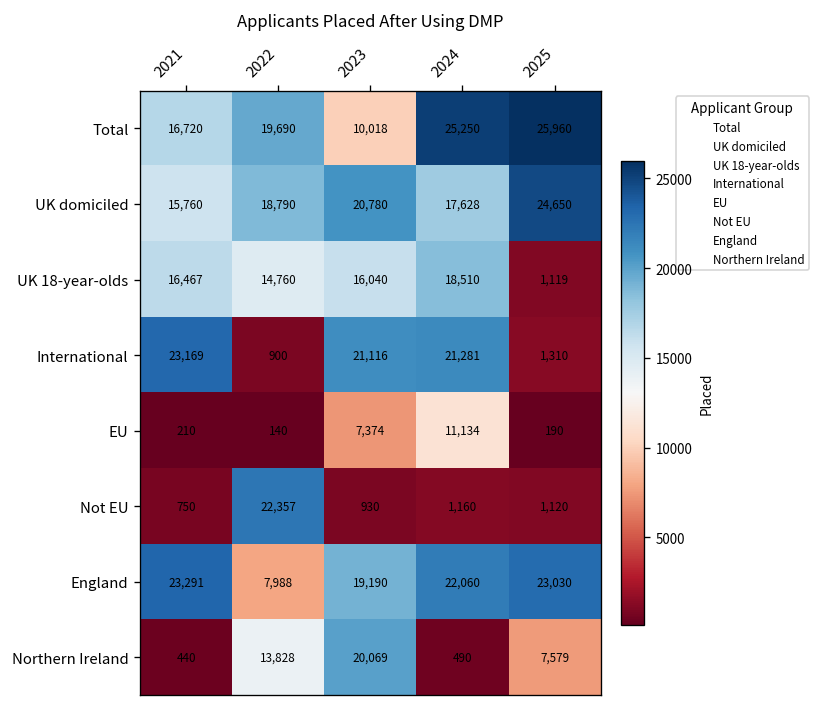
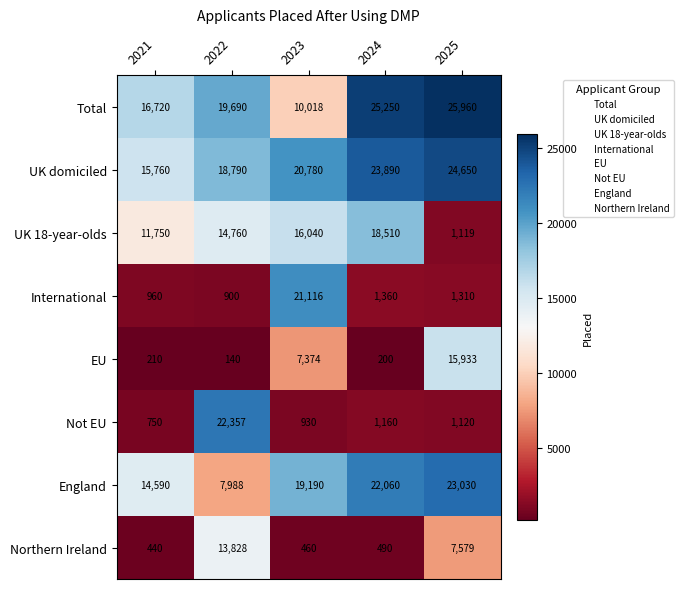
UK domiciled, 2024: 17,628 -> 23,890
UK 18-year-olds, 2021: 16,467 -> 11,750
International, 2021: 23,169 -> 960
International, 2024: 21,281 -> 1,360
EU, 2024: 11,134 -> 200
EU, 2025: 190 -> 15,933
England, 2021: 23,291 -> 14,590
Northern Ireland, 2023: 20,069 -> 460
